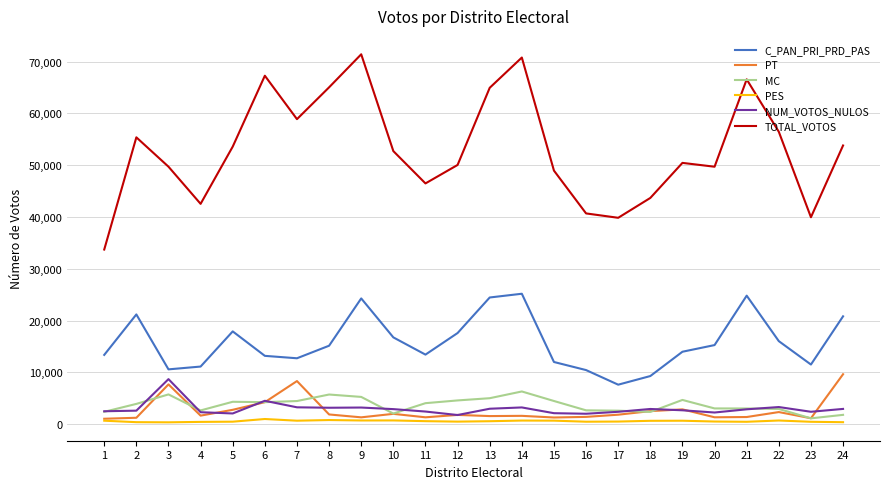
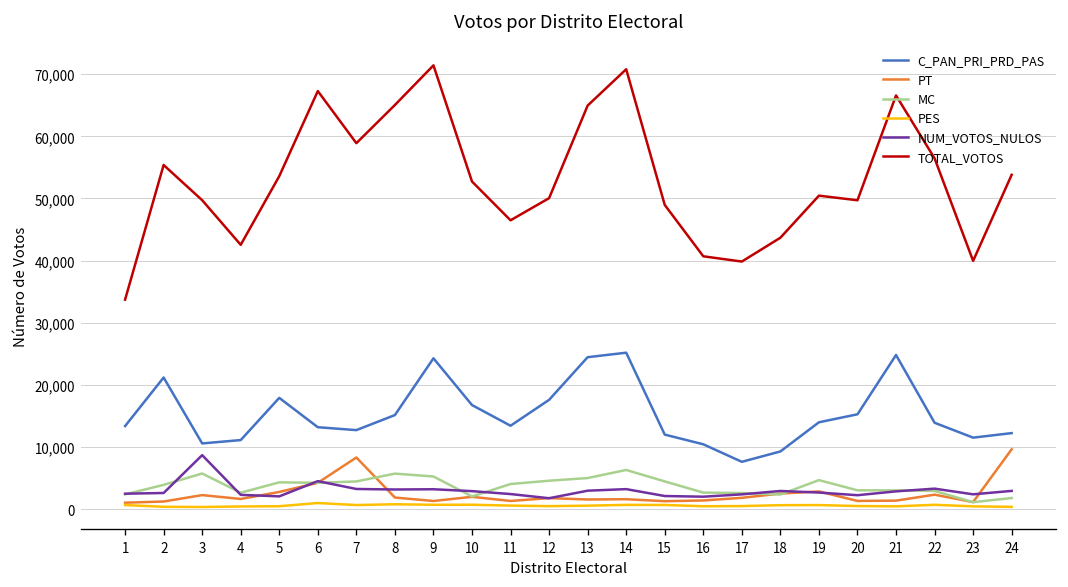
PT, 3: 8,000 -> 2,000
C_PAN_PRI_PRD_PAS, 22: 16,000 -> 14,000
C_PAN_PRI_PRD_PAS, 24: 21,000 -> 12,000
